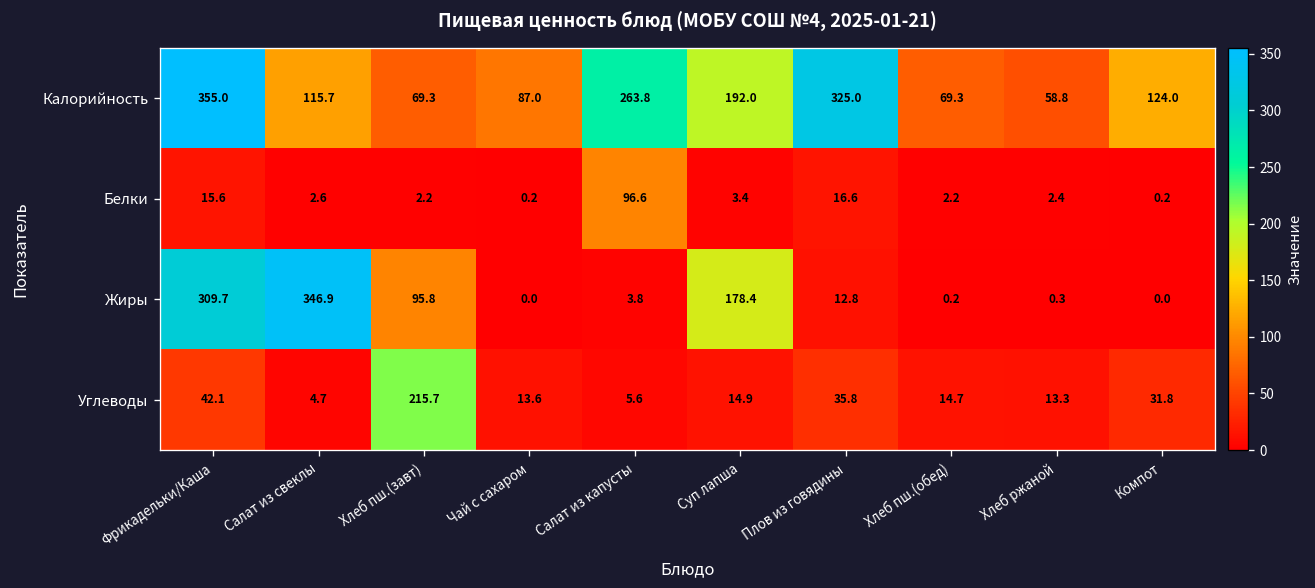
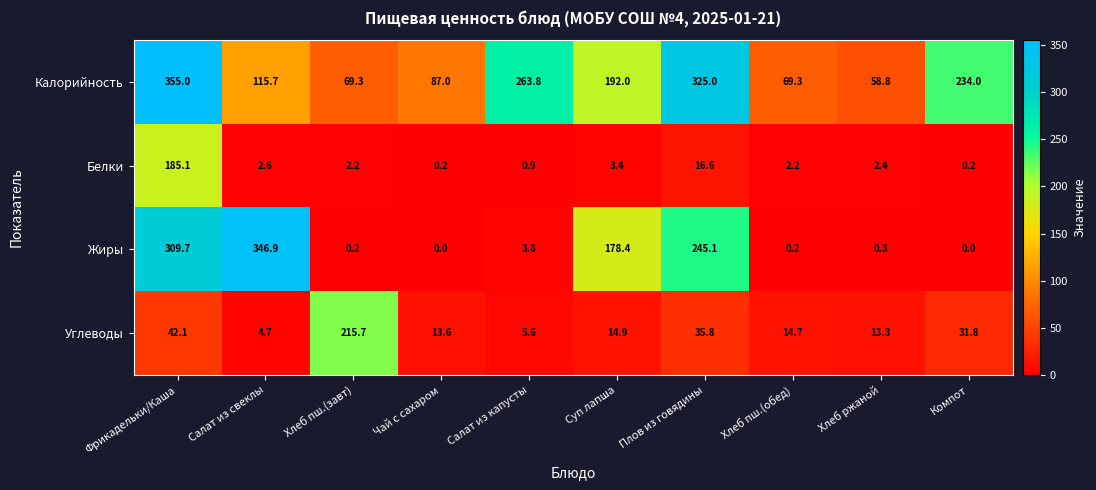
Калорийность, Компот: 124.0 -> 234.0
Белки, Фрикадельки/Каша: 15.6 -> 185.1
Белки, Салат из капусты: 96.6 -> 0.9
Жиры, Хлеб пш.(завт): 95.8 -> 0.2
Жиры, Плов из говядины: 12.8 -> 245.1
